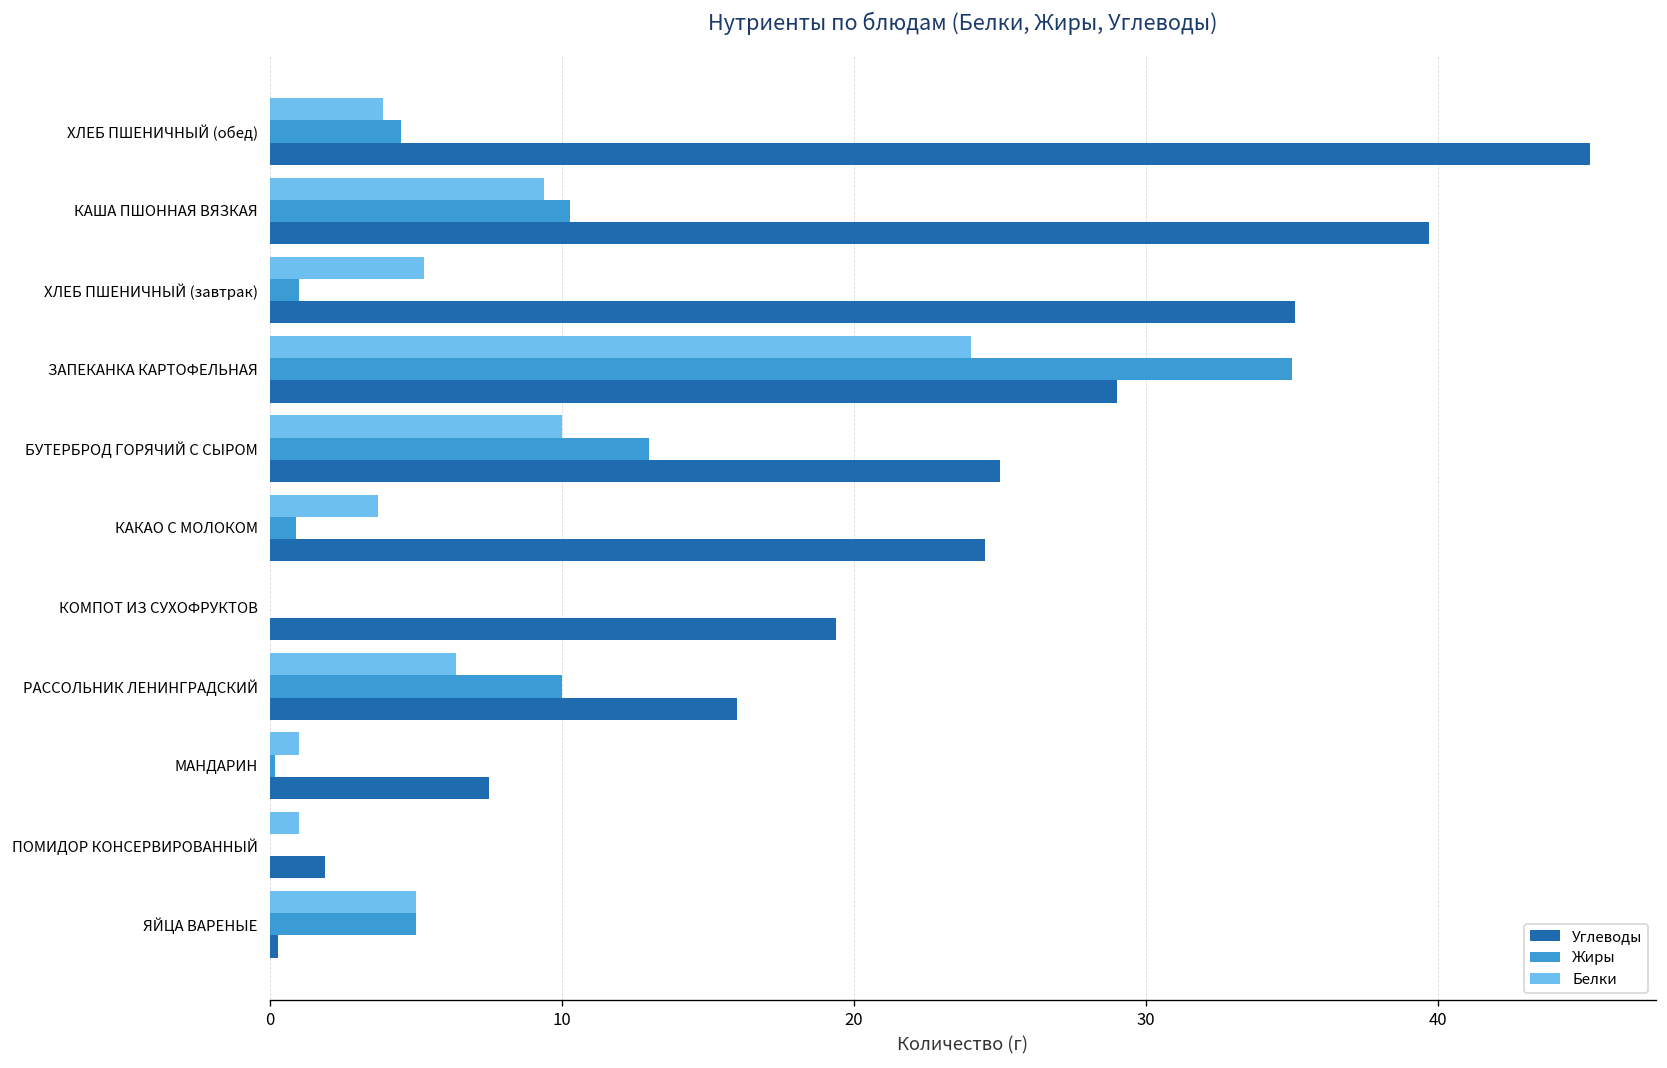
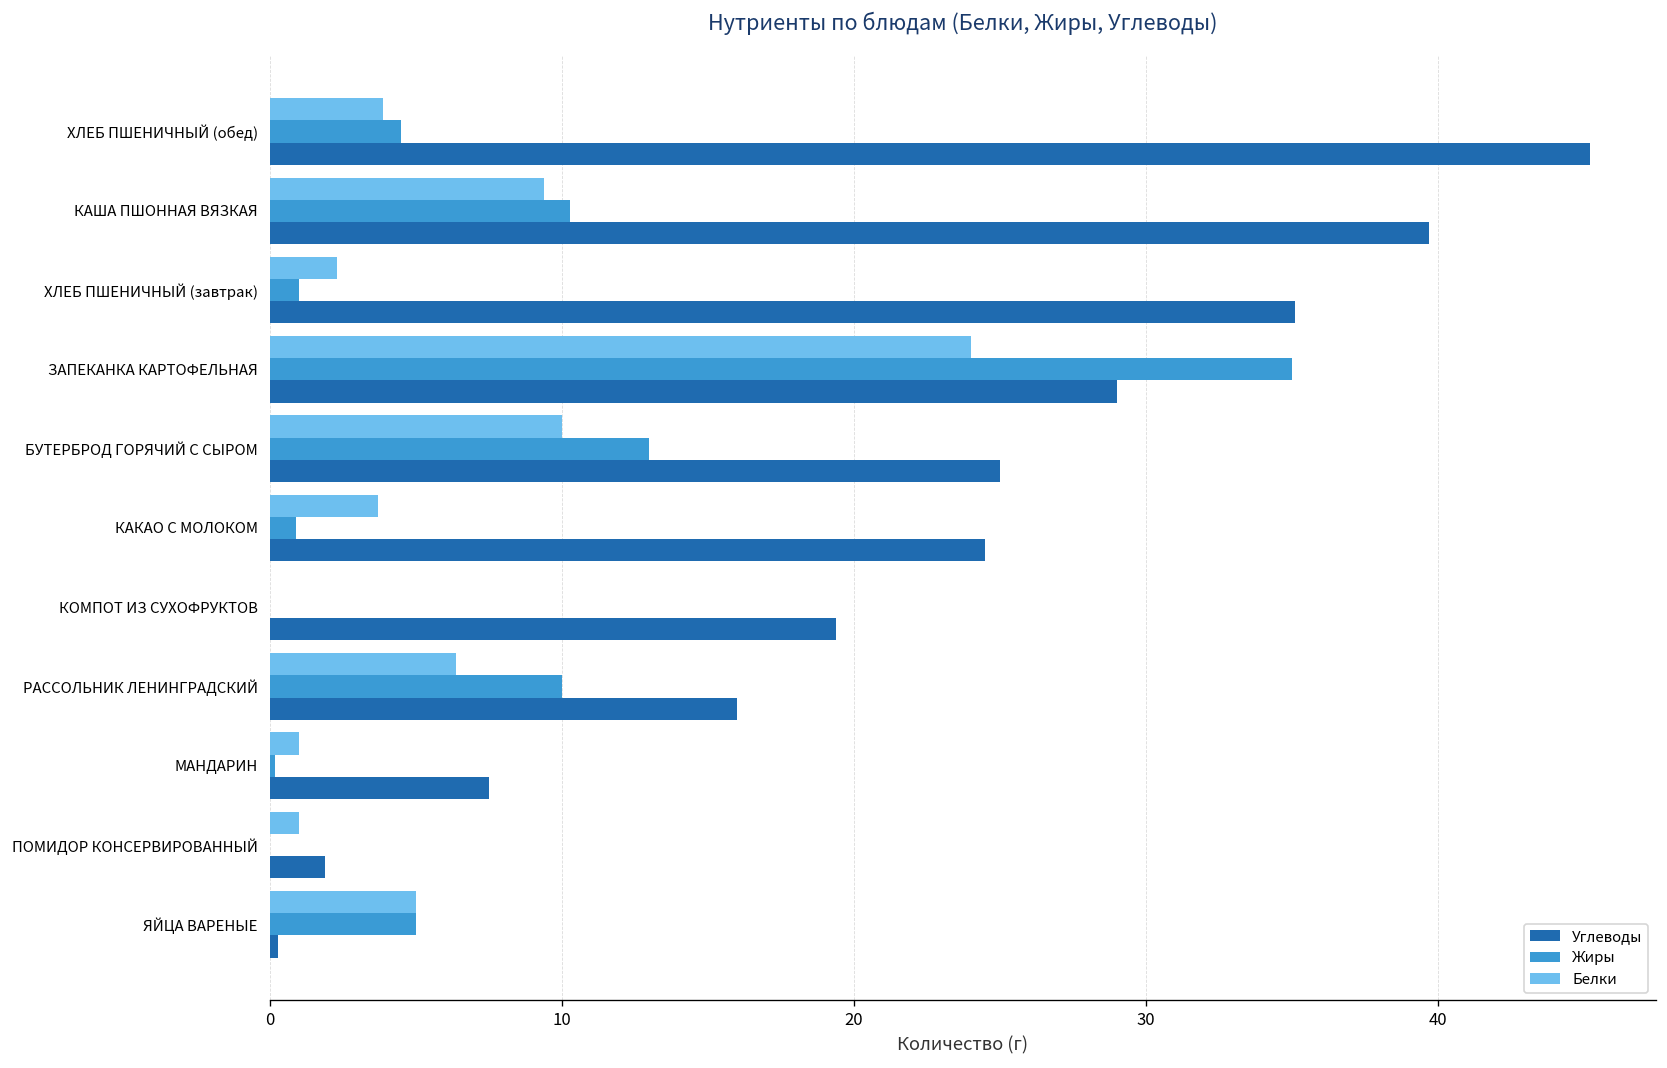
Белки, ХЛЕБ ПШЕНИЧНЫЙ (завтрак): 5.3 -> 2.3
